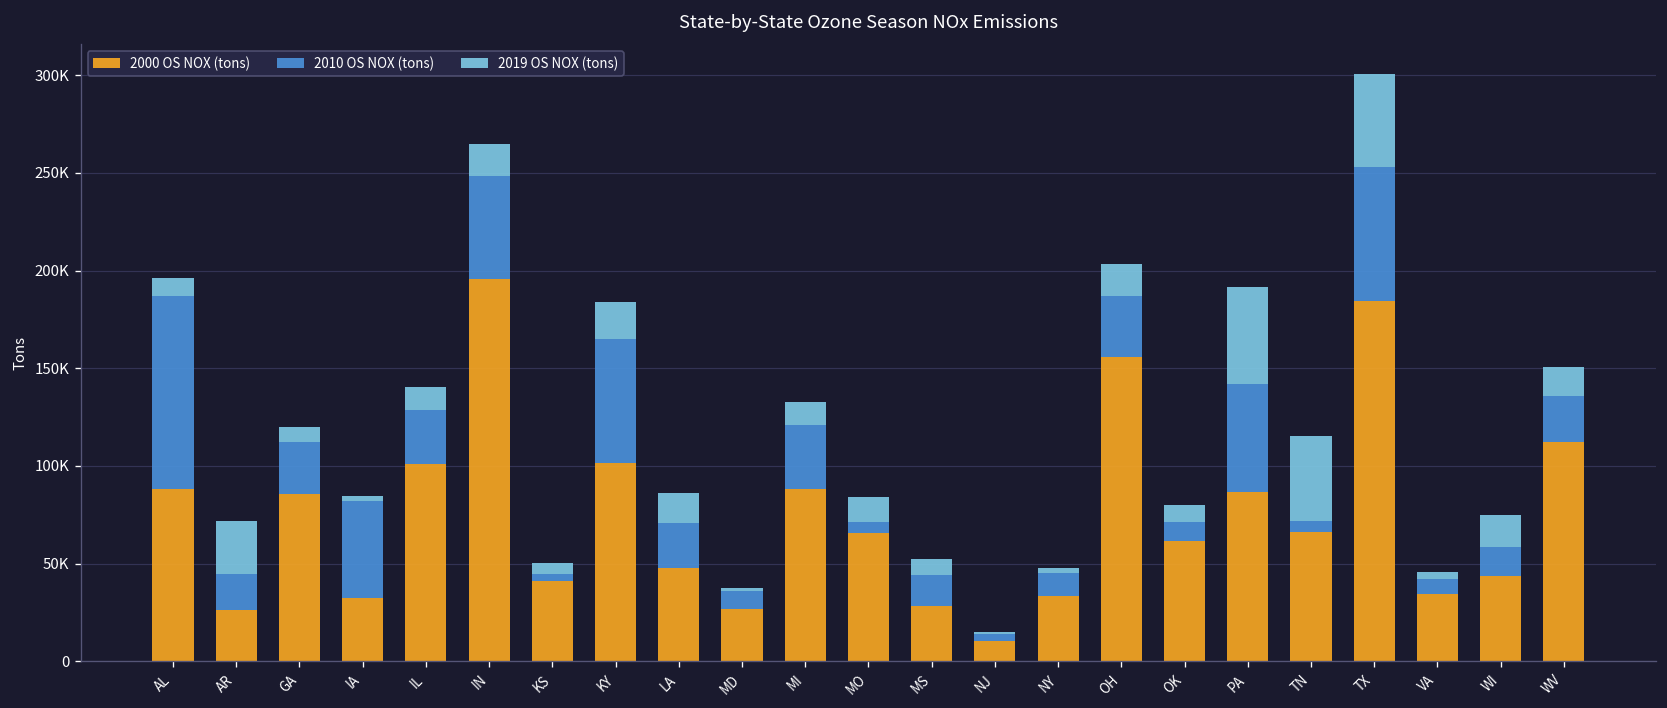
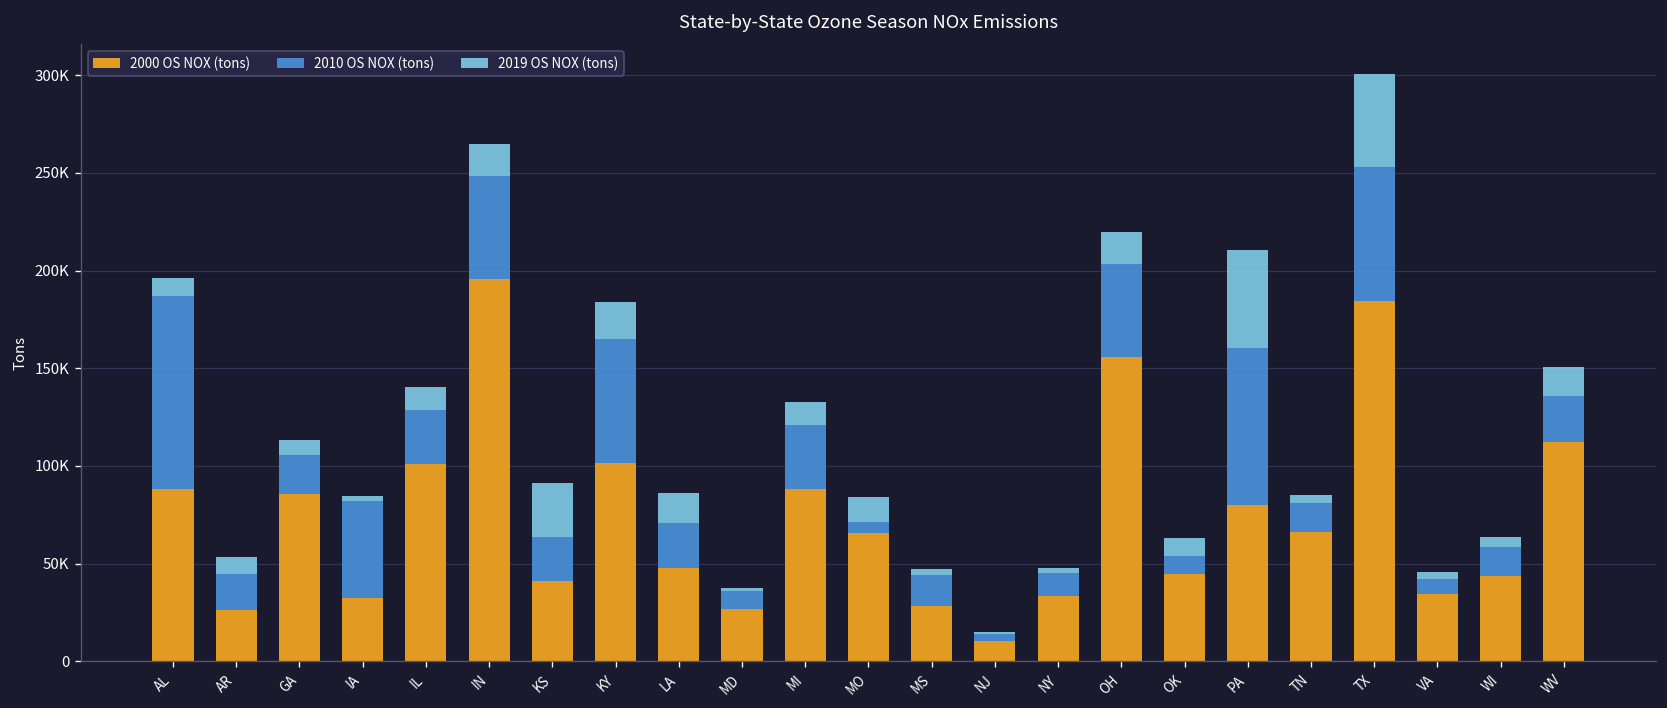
2019 OS NOX (tons), AR: 27000 -> 9000
2010 OS NOX (tons), GA: 27000 -> 20000
2010 OS NOX (tons), KS: 4000 -> 22000
2019 OS NOX (tons), KS: 6000 -> 28000
2019 OS NOX (tons), MS: 8000 -> 3000
2010 OS NOX (tons), OH: 31000 -> 48000
2000 OS NOX (tons), OK: 62000 -> 45000
2000 OS NOX (tons), PA: 87000 -> 80000
2010 OS NOX (tons), PA: 55000 -> 80000
2010 OS NOX (tons), TN: 6000 -> 15000
2019 OS NOX (tons), TN: 44000 -> 5000
2019 OS NOX (tons), WI: 17000 -> 5000
